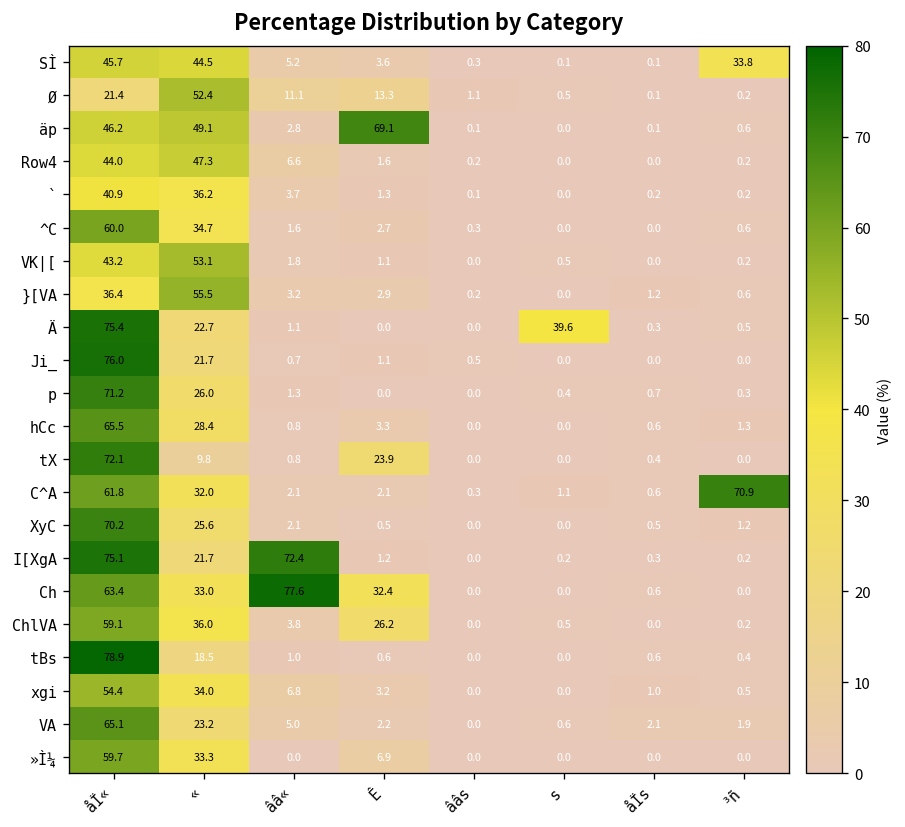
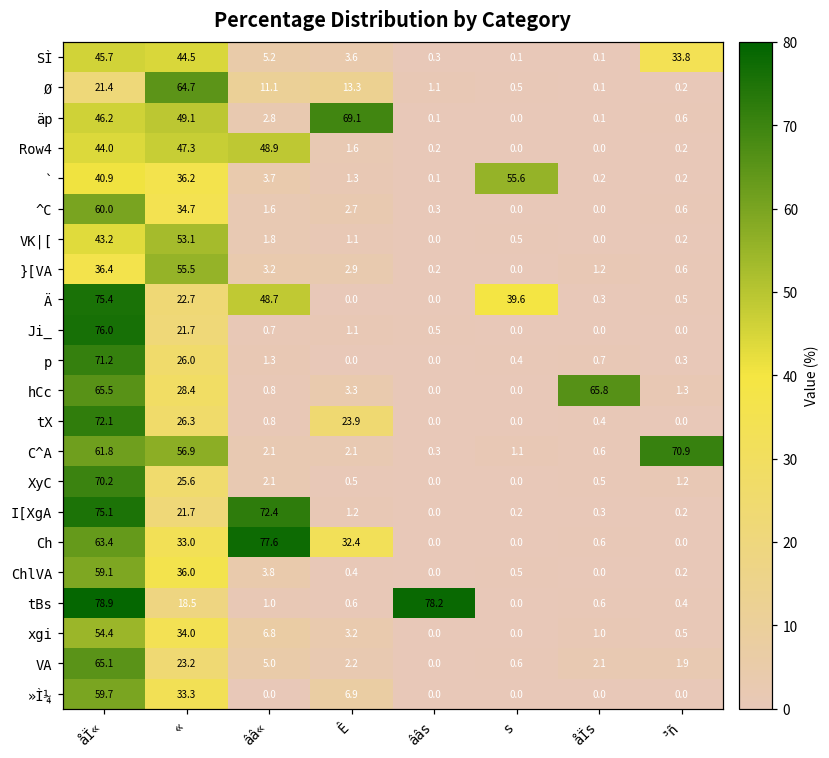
Ø, «: 52.4 -> 64.7
Row4, ââ«: 6.6 -> 48.9
`, s: 0.0 -> 55.6
Ä, ââ«: 1.1 -> 48.7
hCc, åÏs: 0.6 -> 65.8
tX, «: 9.8 -> 26.3
C^A, «: 32.0 -> 56.9
ChlVA, Ê: 26.2 -> 0.4
tBs, ââs: 0.0 -> 78.2
